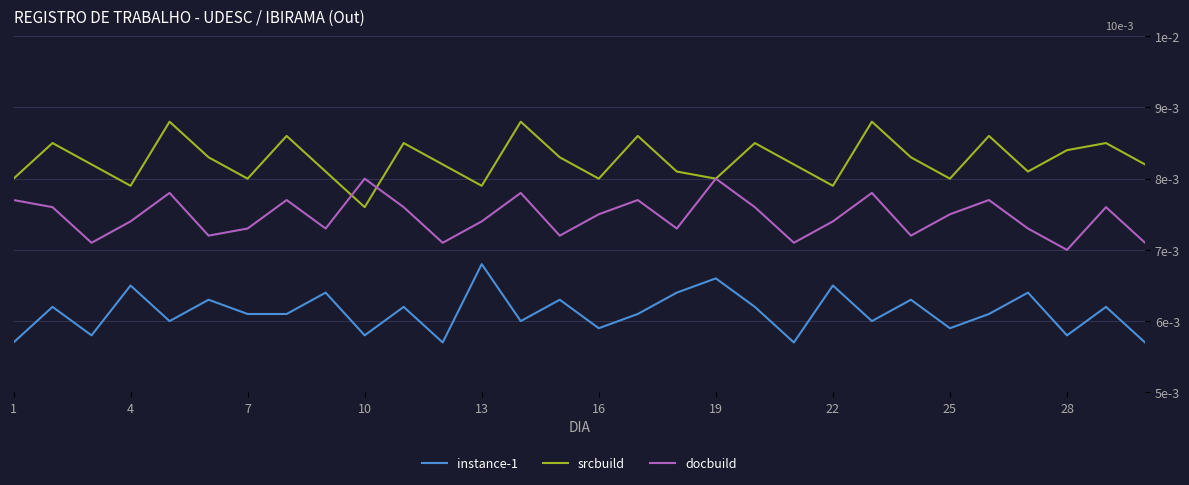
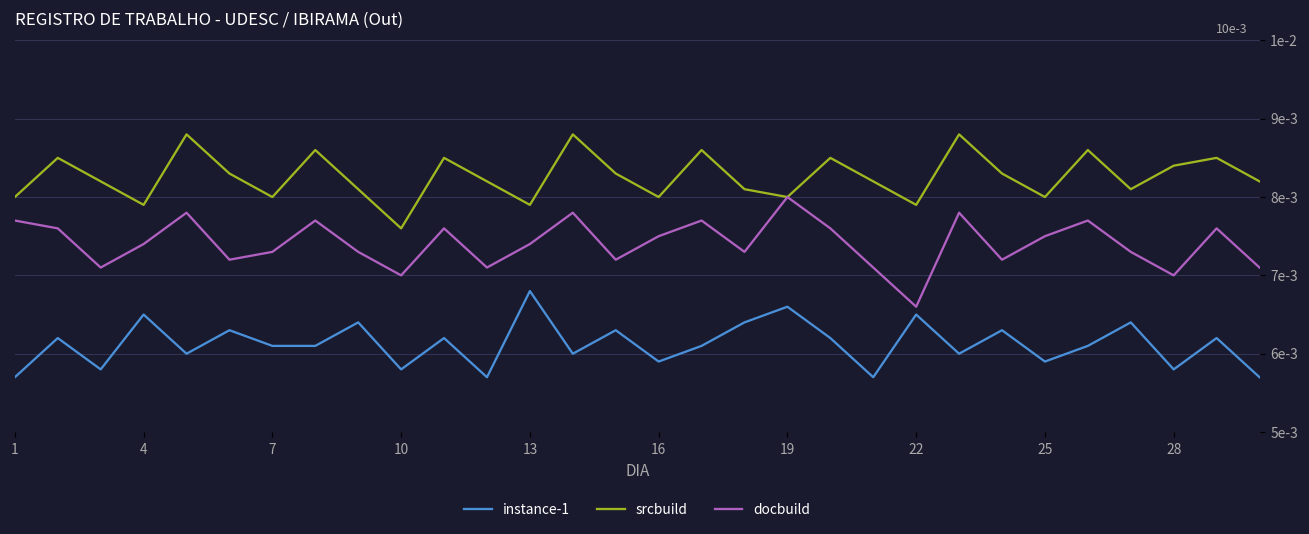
docbuild, 10: 0.008 -> 0.007
docbuild, 22: 0.0074 -> 0.0066
